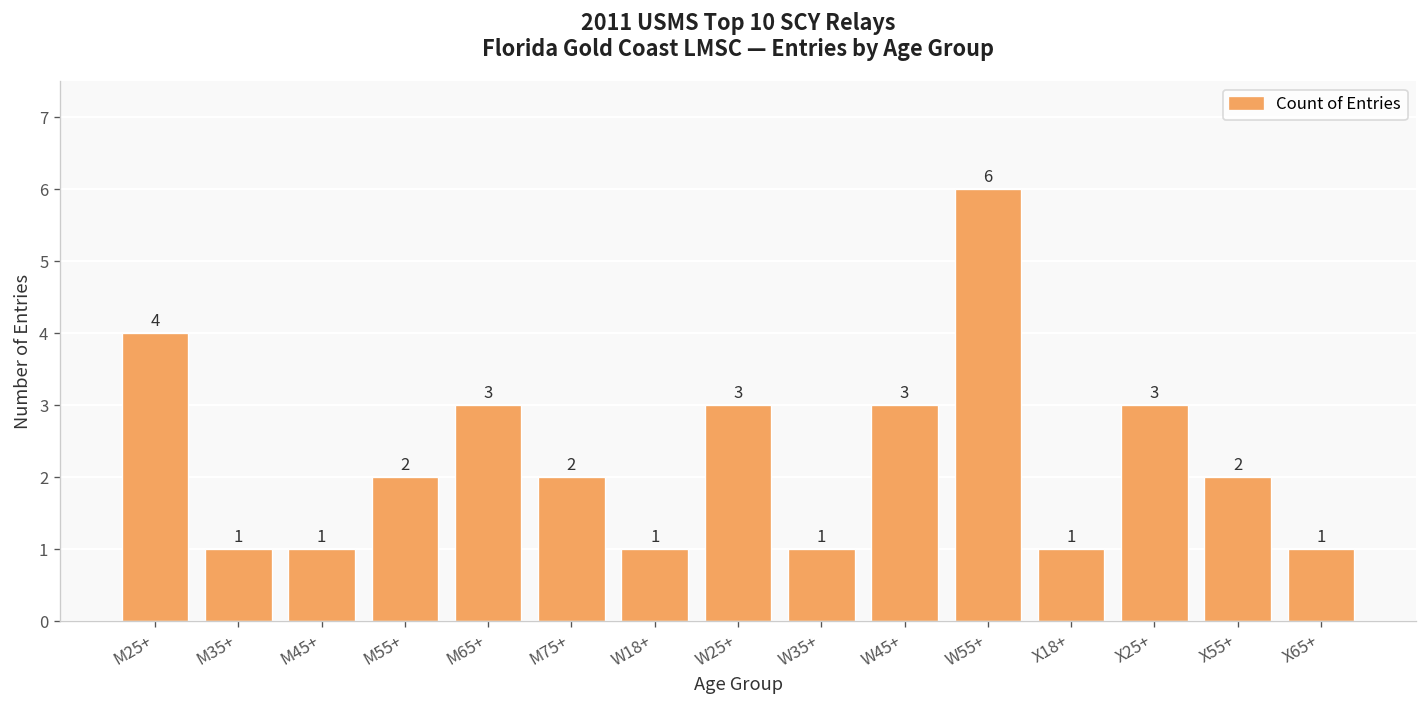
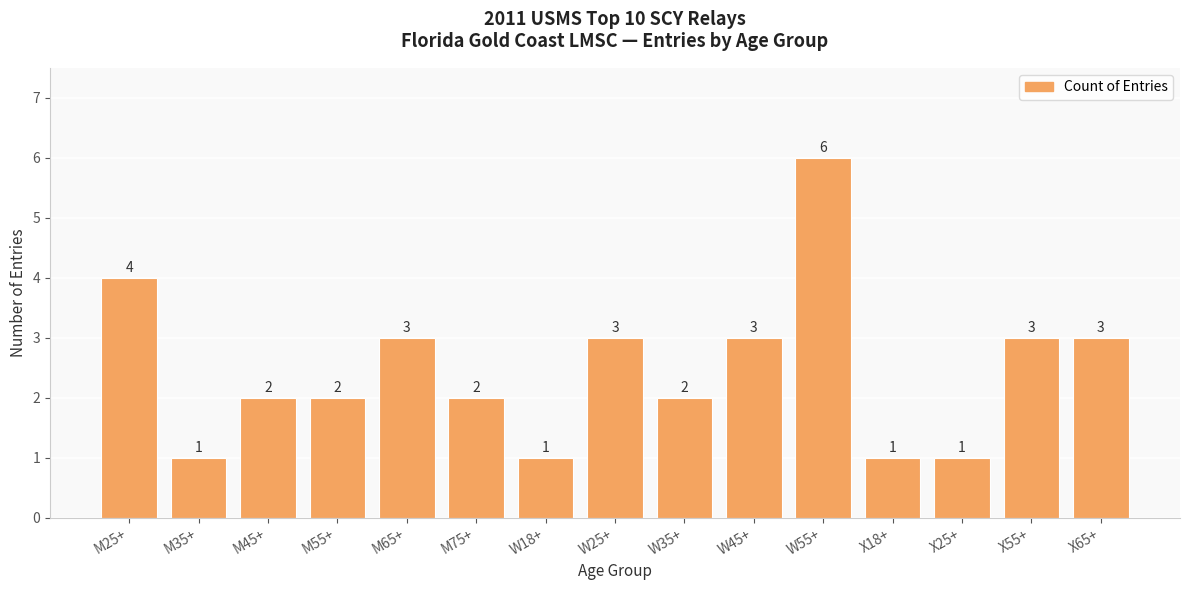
M45+: 1 -> 2
W35+: 1 -> 2
X25+: 3 -> 1
X55+: 2 -> 3
X65+: 1 -> 3
